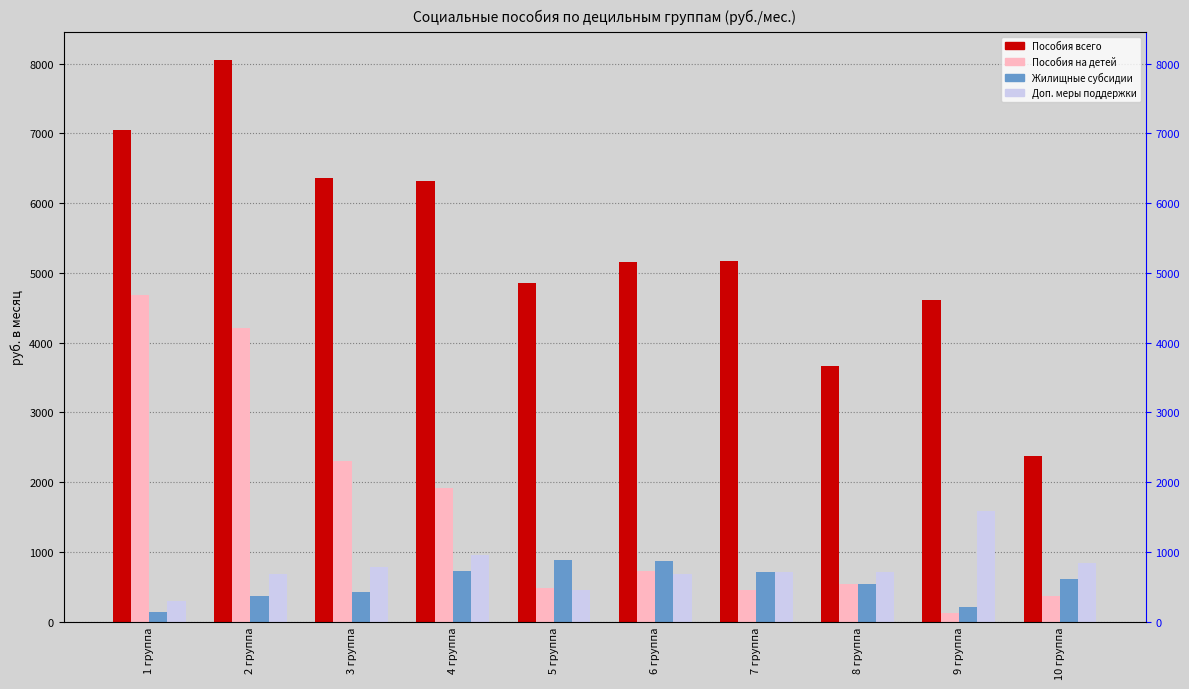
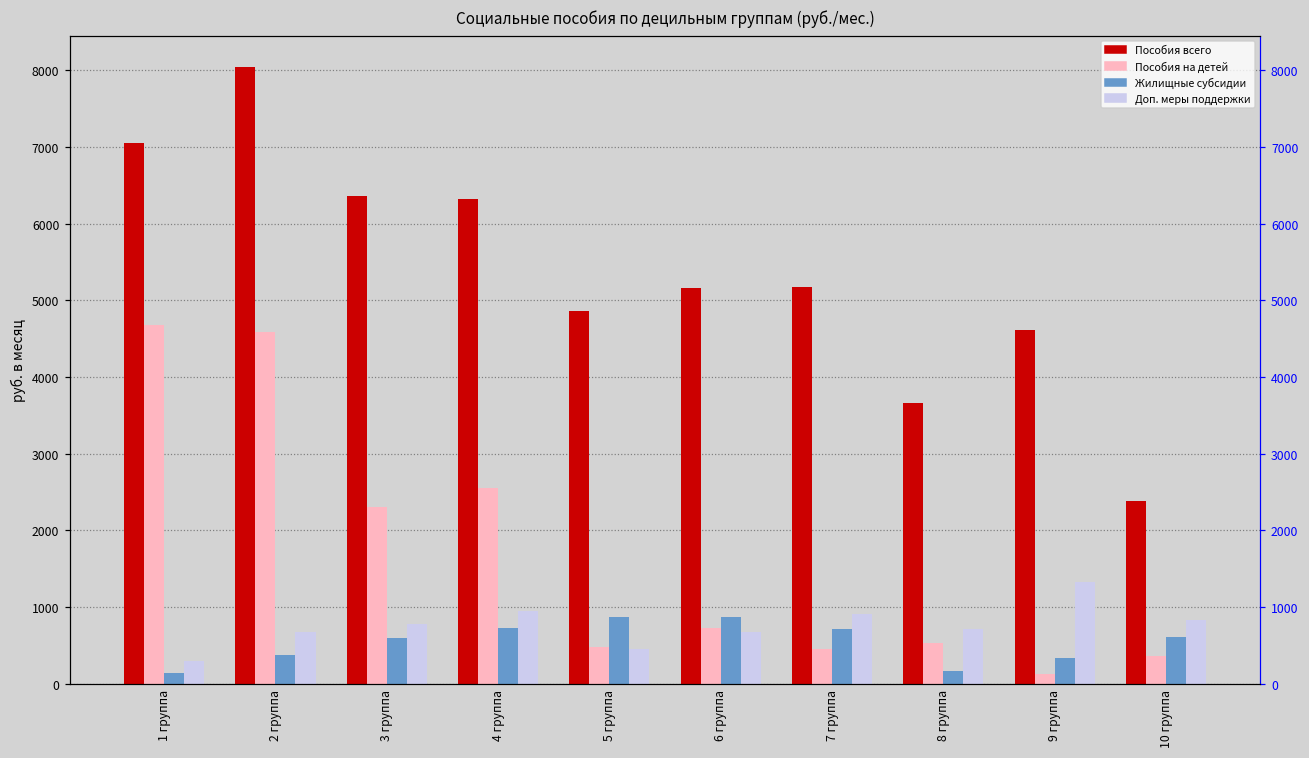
Пособия на детей, 2 группа: 4200 -> 4600
Жилищные субсидии, 3 группа: 400 -> 600
Пособия на детей, 4 группа: 1900 -> 2600
Доп. меры поддержки, 7 группа: 700 -> 900
Жилищные субсидии, 8 группа: 500 -> 200
Жилищные субсидии, 9 группа: 200 -> 300
Доп. меры поддержки, 9 группа: 1600 -> 1300
